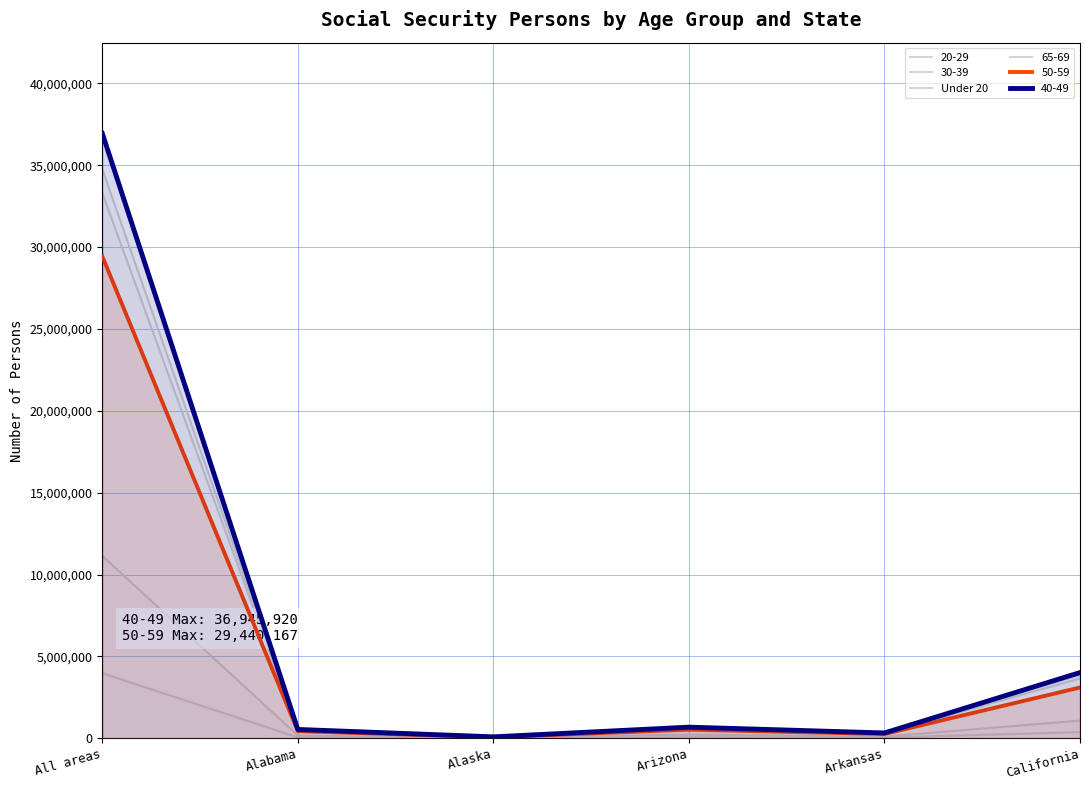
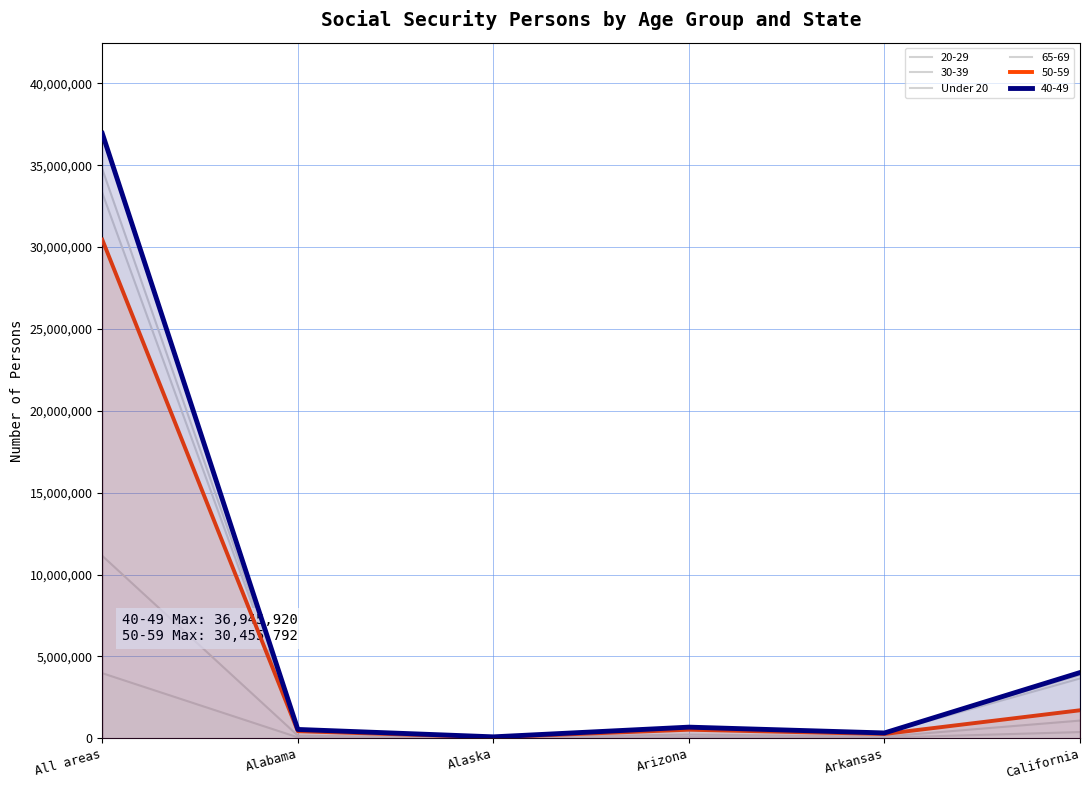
50-59, All areas: 29,440,167 -> 30,455,792
50-59, California: 3,100,000 -> 1,700,000
